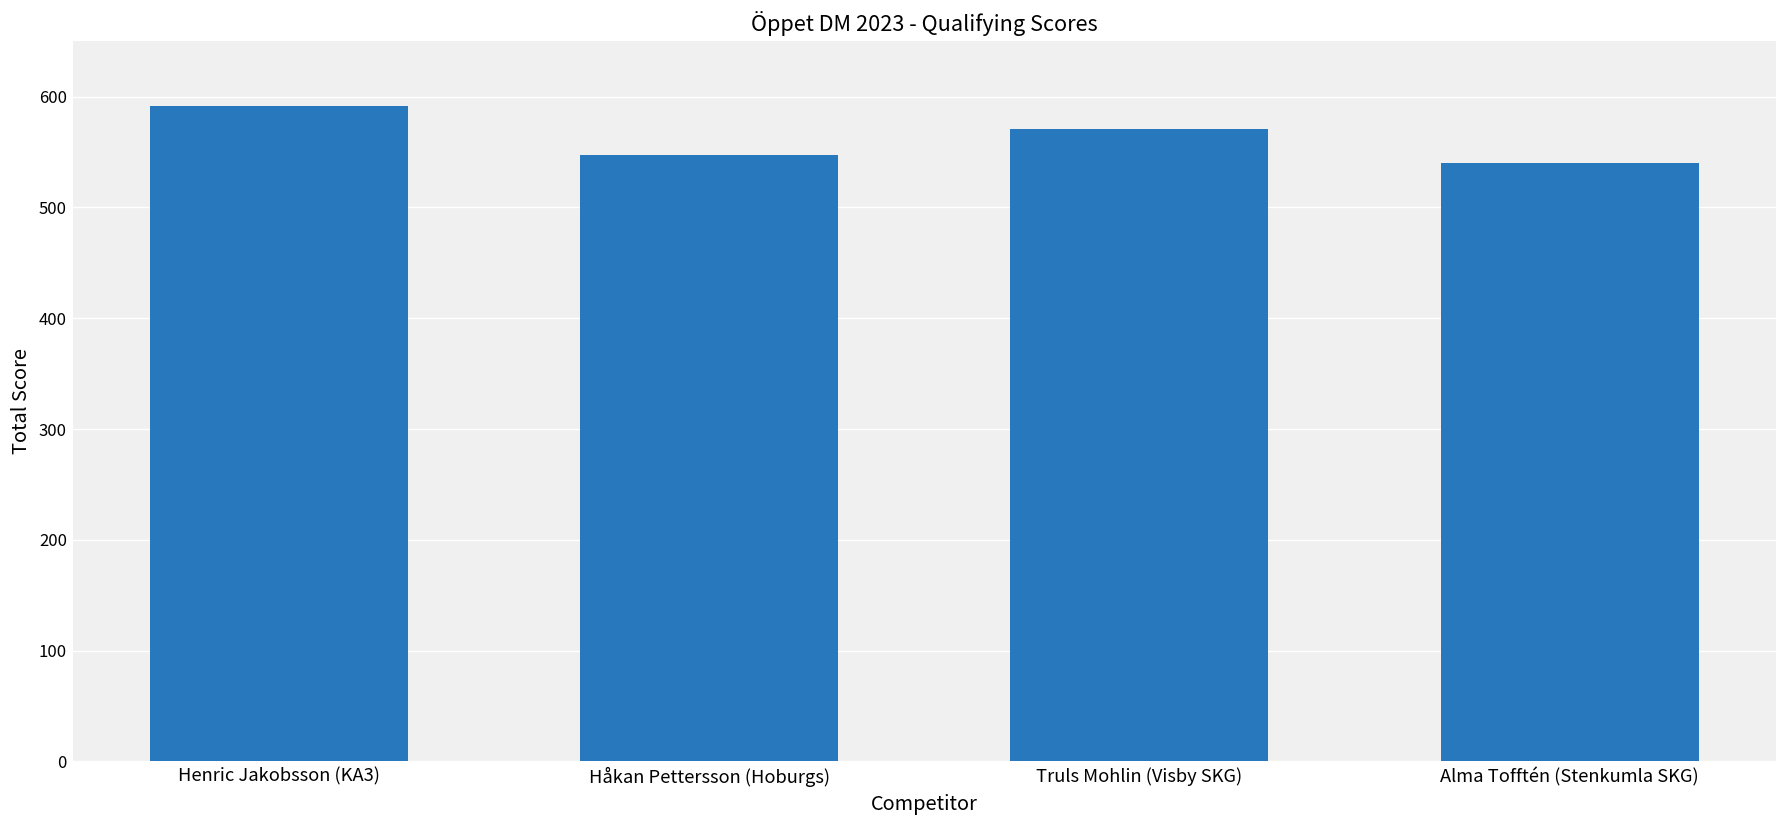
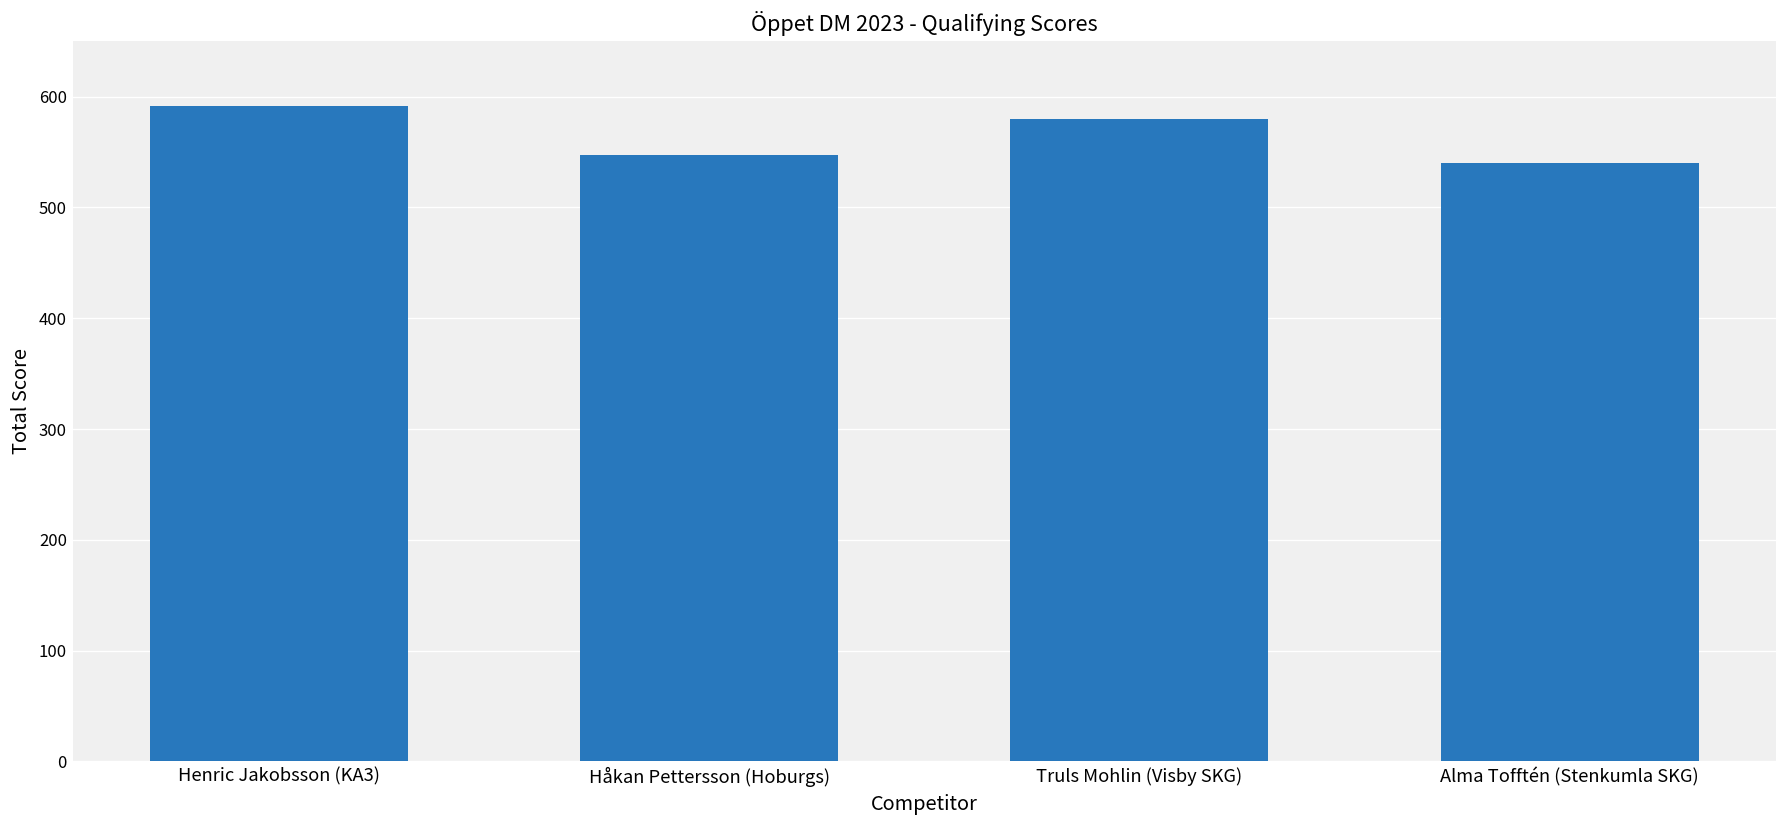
Truls Mohlin (Visby SKG): 570 -> 580
